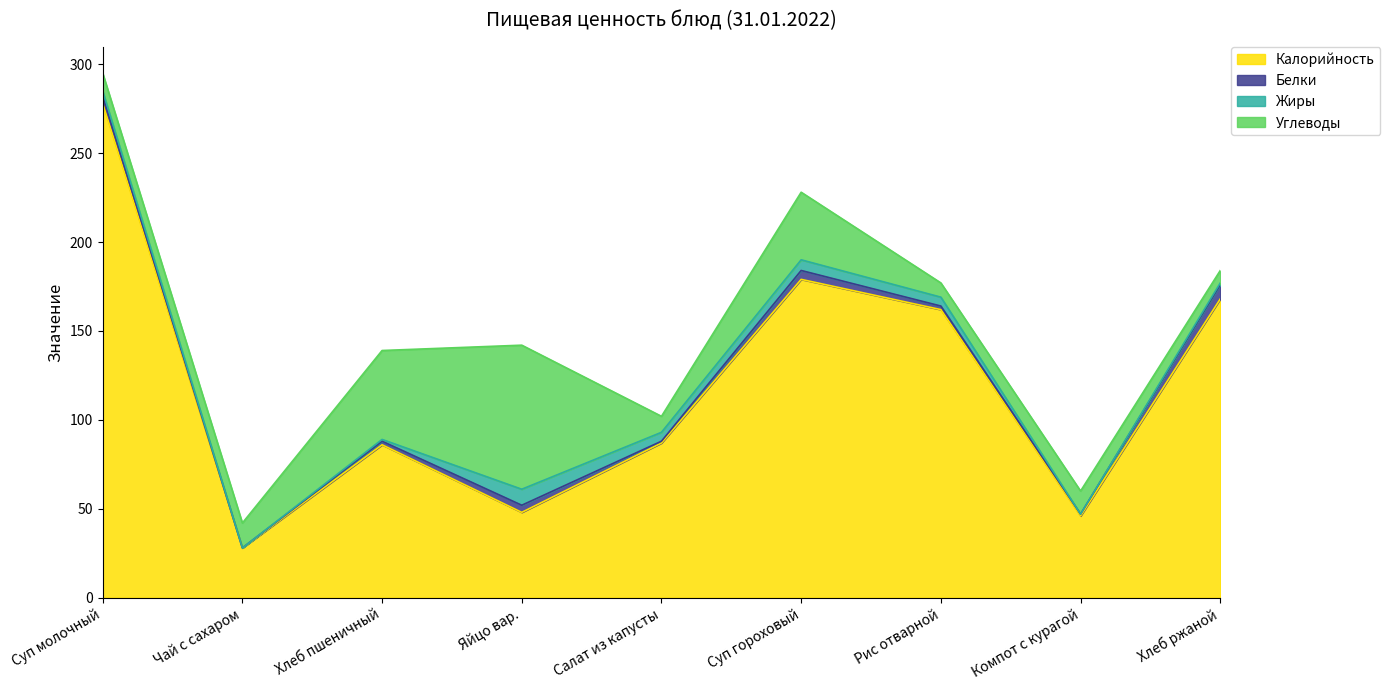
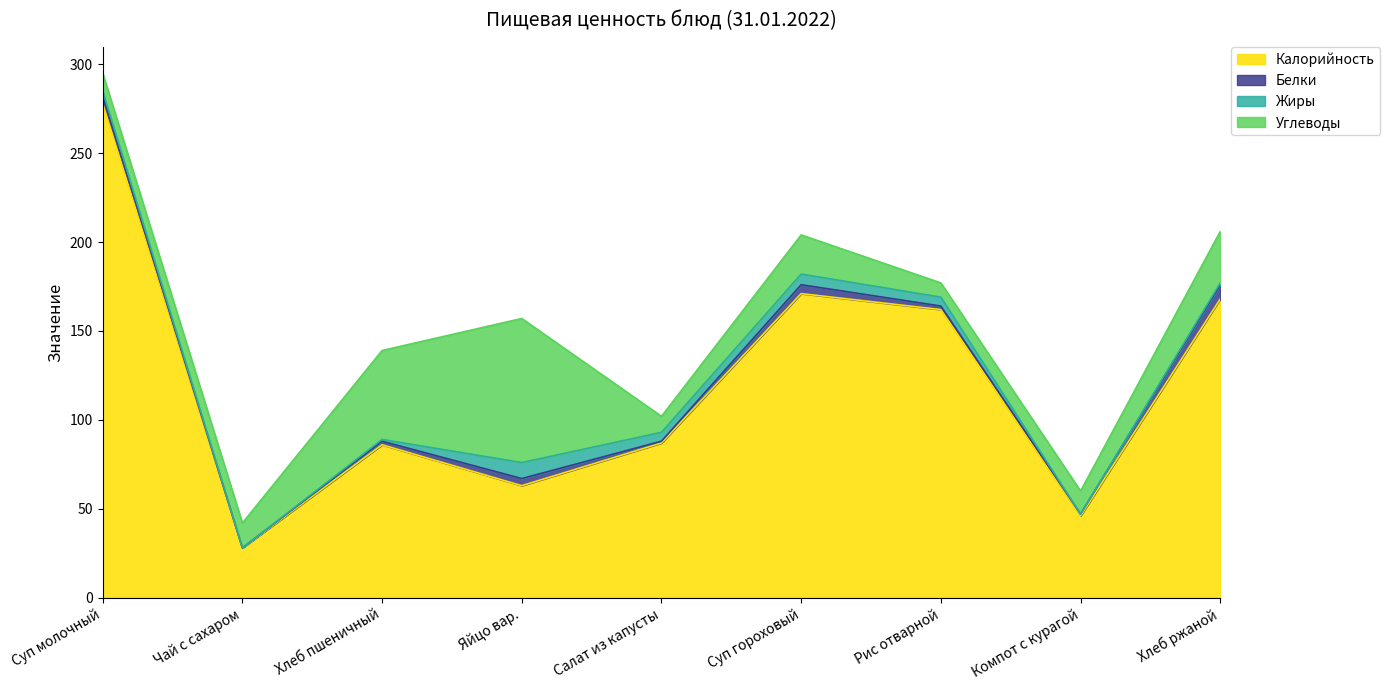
Калорийность, Яйцо вар.: 48 -> 63
Калорийность, Суп гороховый: 179 -> 171
Углеводы, Суп гороховый: 38 -> 22
Углеводы, Хлеб ржаной: 7 -> 29
